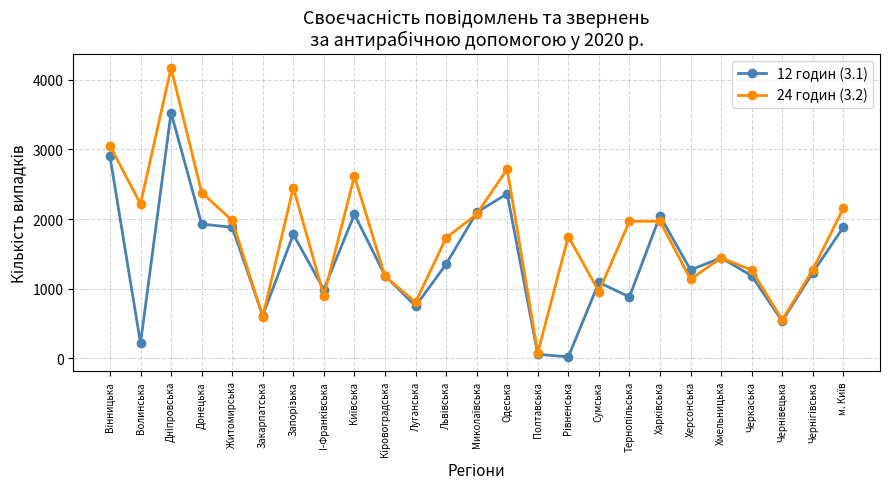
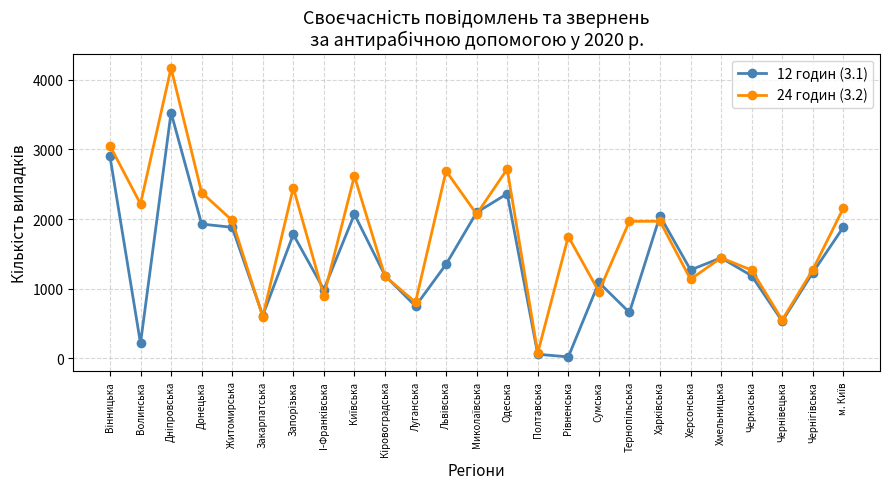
24 годин (3.2), Львівська: 1700 -> 2700
12 годин (3.1), Тернопільська: 900 -> 700
